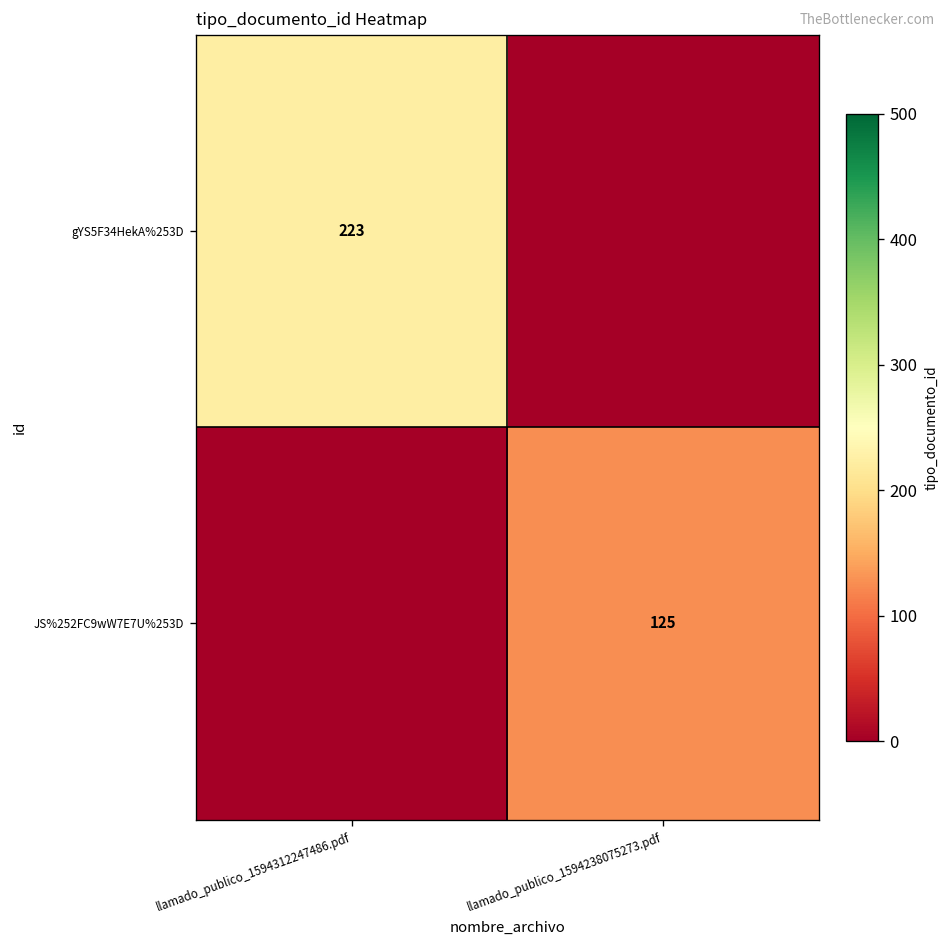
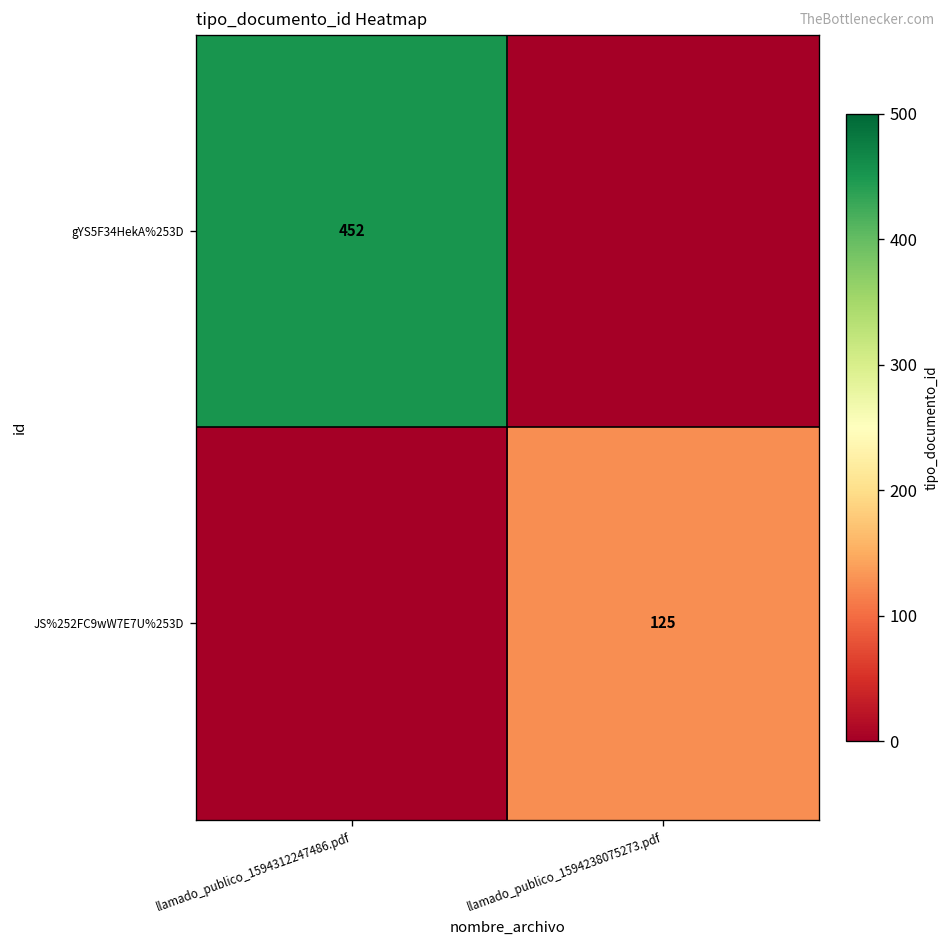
gYS5F34HekA%253D, llamado_publico_1594312247486.pdf: 223 -> 452
